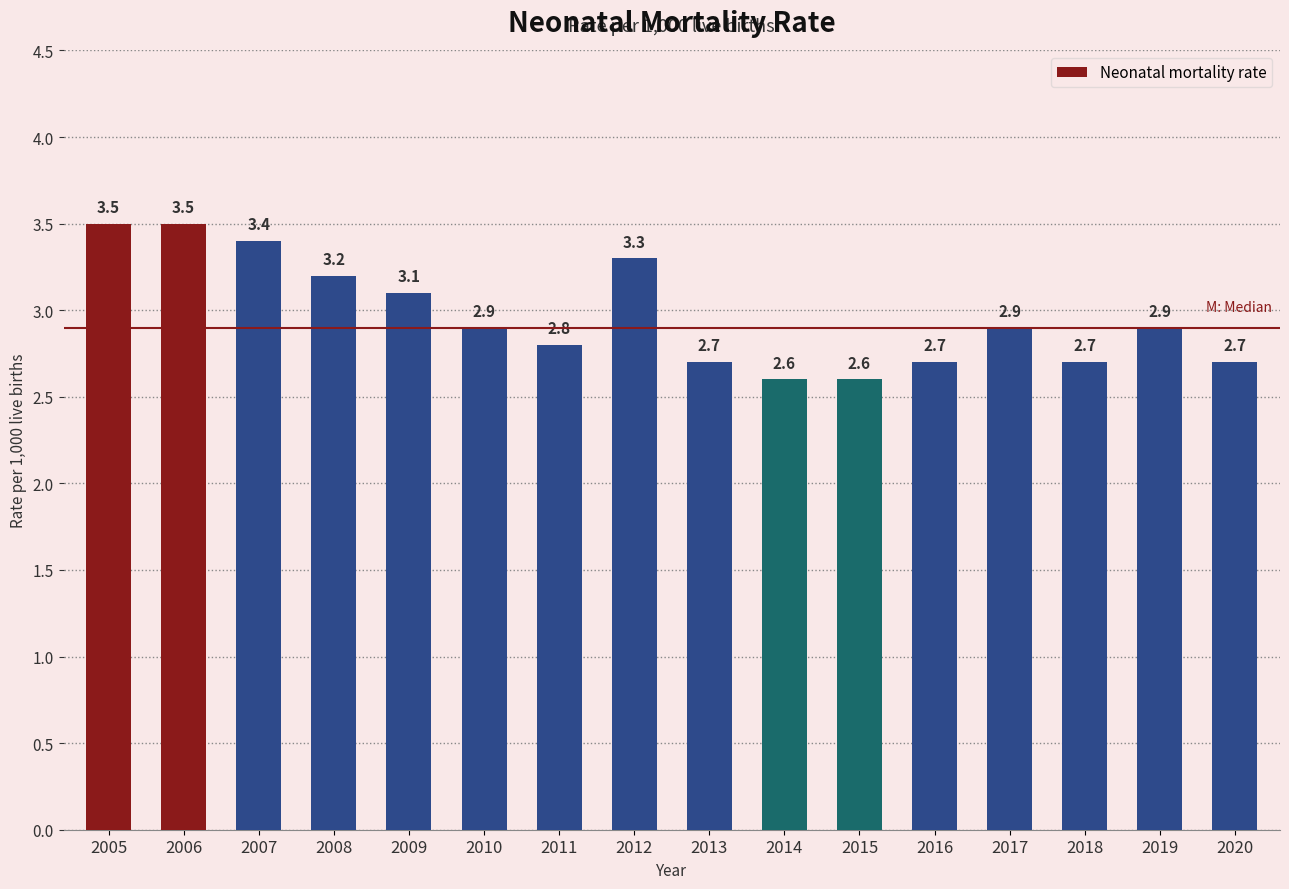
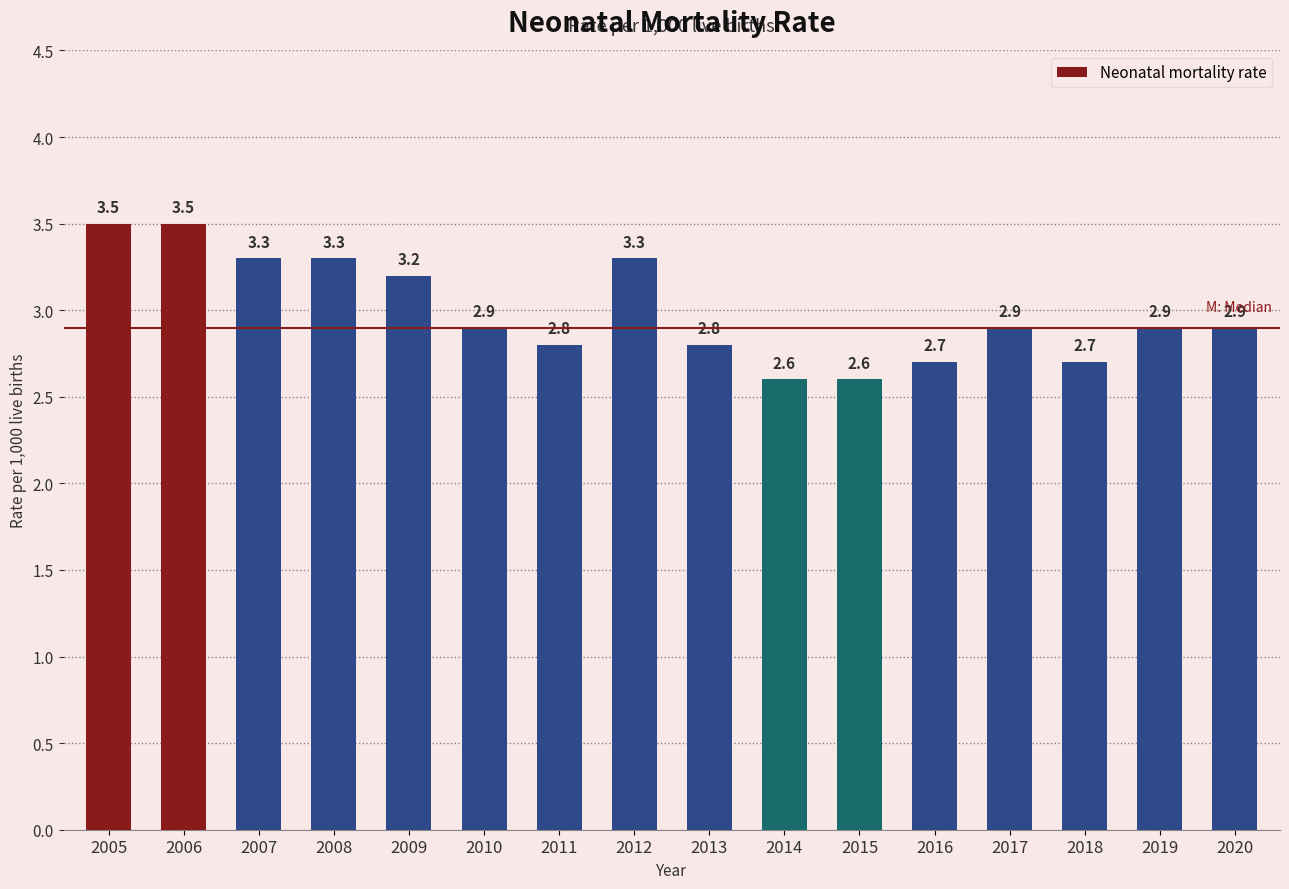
2007: 3.4 -> 3.3
2008: 3.2 -> 3.3
2009: 3.1 -> 3.2
2013: 2.7 -> 2.8
2020: 2.7 -> 2.9
